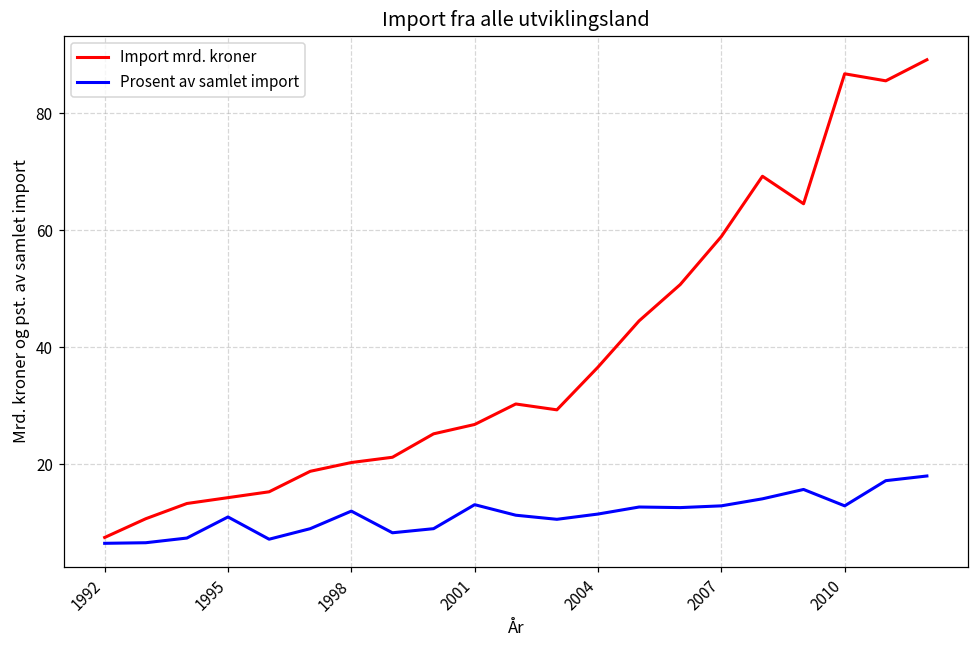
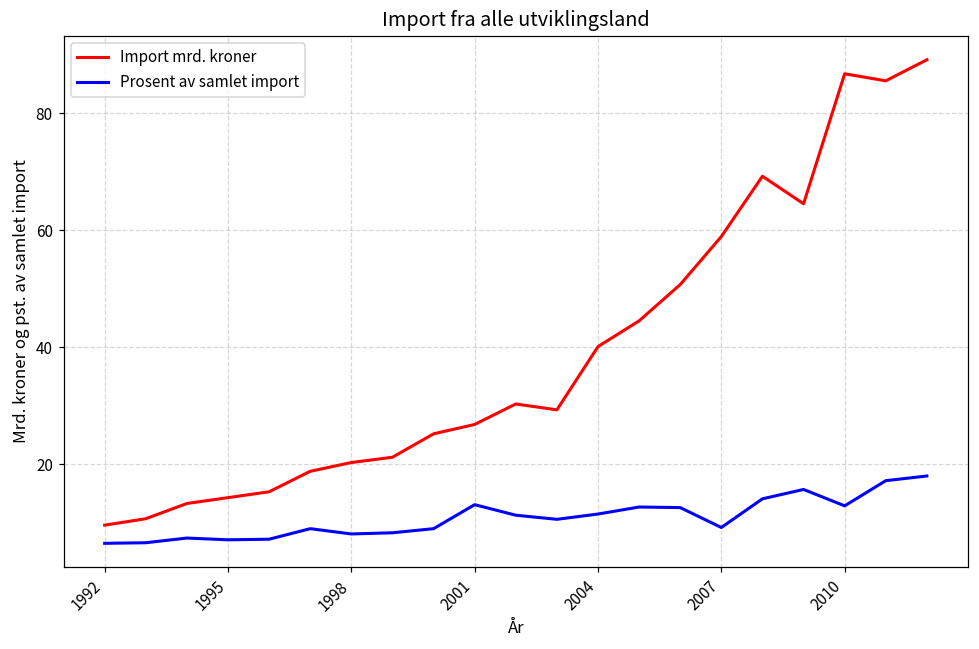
Import mrd. kroner, 1992: 8 -> 10
Prosent av samlet import, 1995: 11 -> 7
Prosent av samlet import, 1998: 12 -> 8
Import mrd. kroner, 2004: 37 -> 40
Prosent av samlet import, 2007: 13 -> 9
